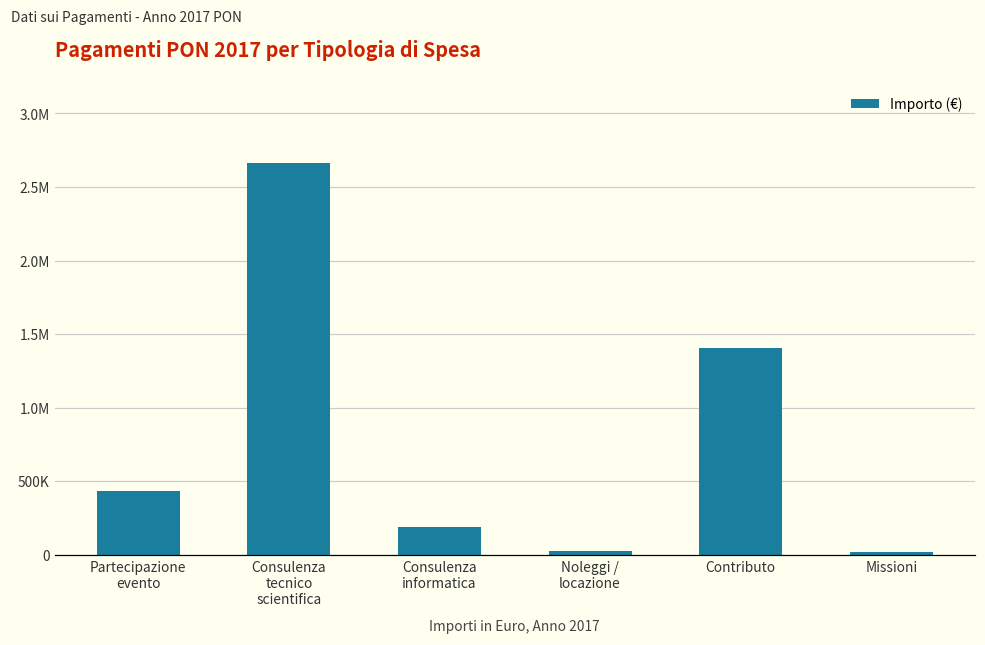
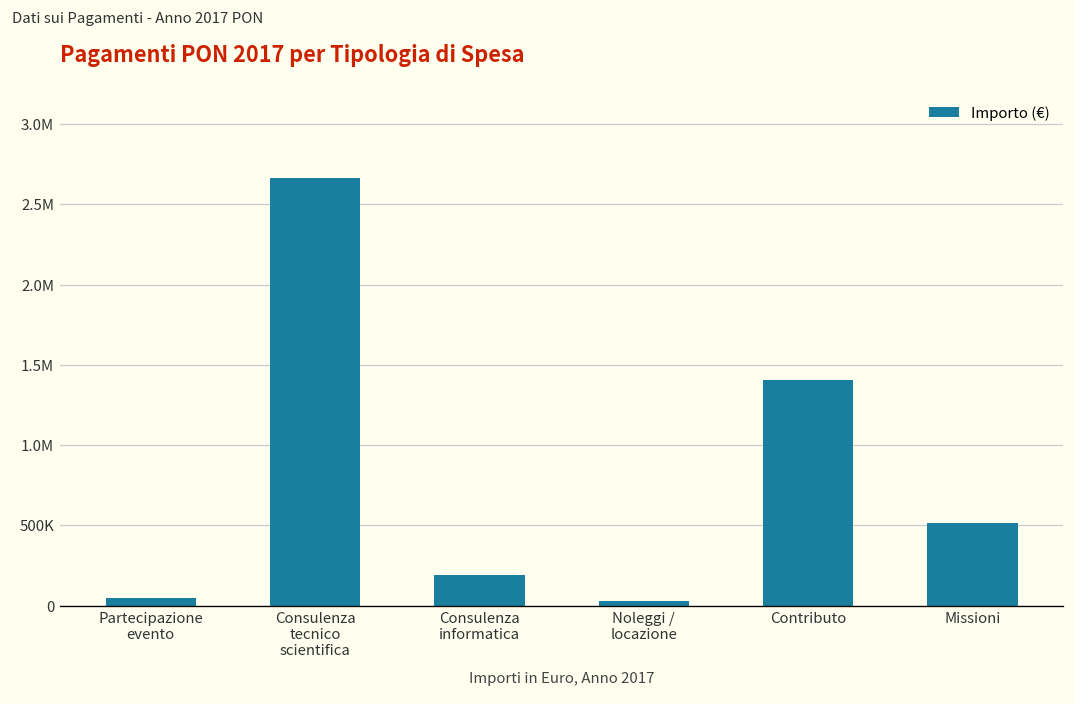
Partecipazione evento: 440000 -> 50000
Missioni: 20000 -> 520000
